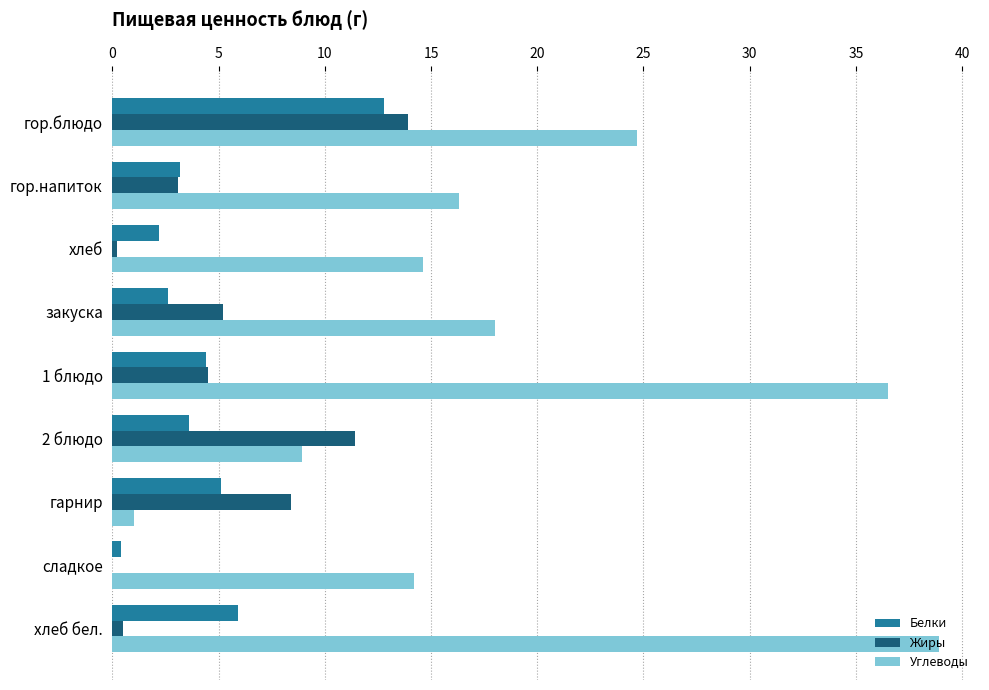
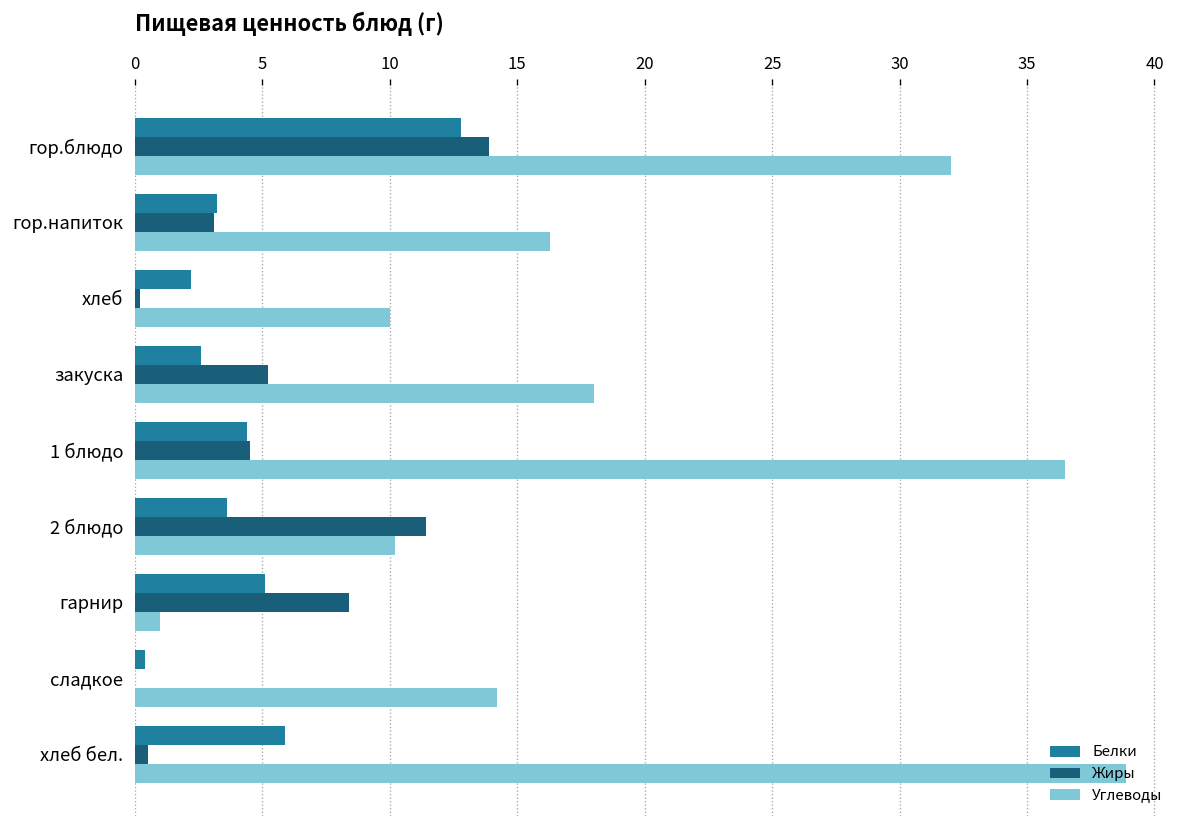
Углеводы, гор.блюдо: 24.7 -> 32.0
Углеводы, хлеб: 14.6 -> 10.0
Углеводы, 2 блюдо: 8.9 -> 10.2
